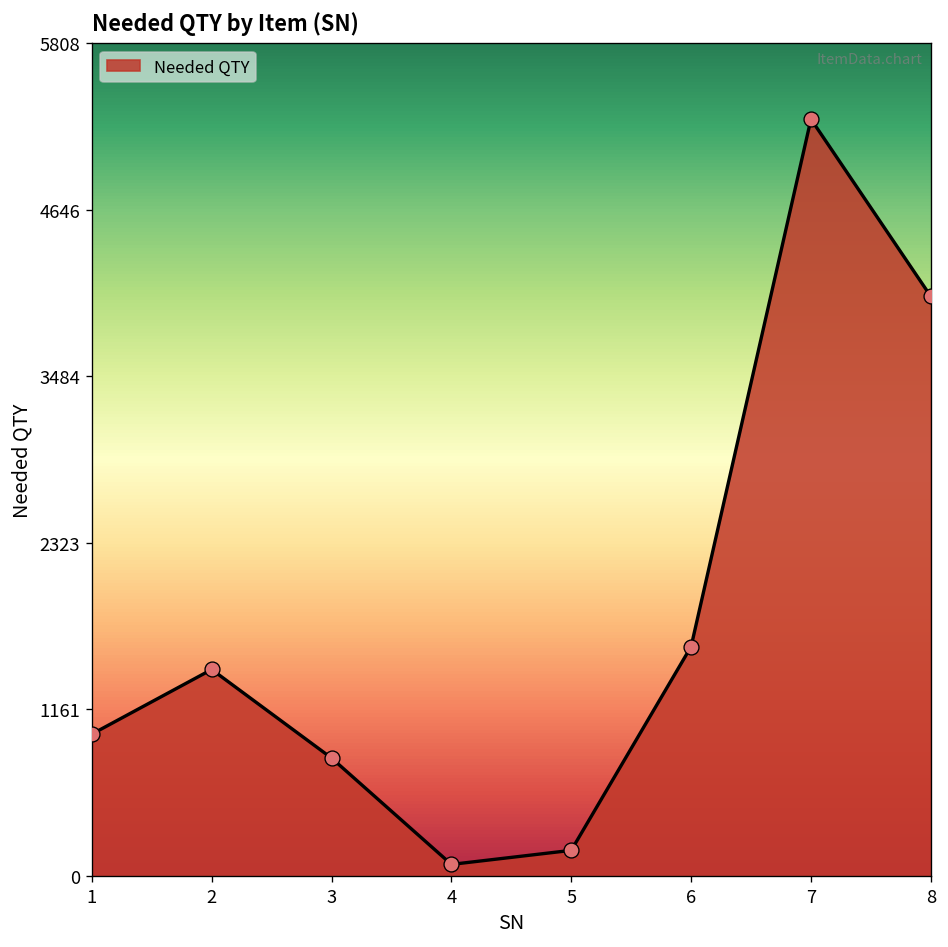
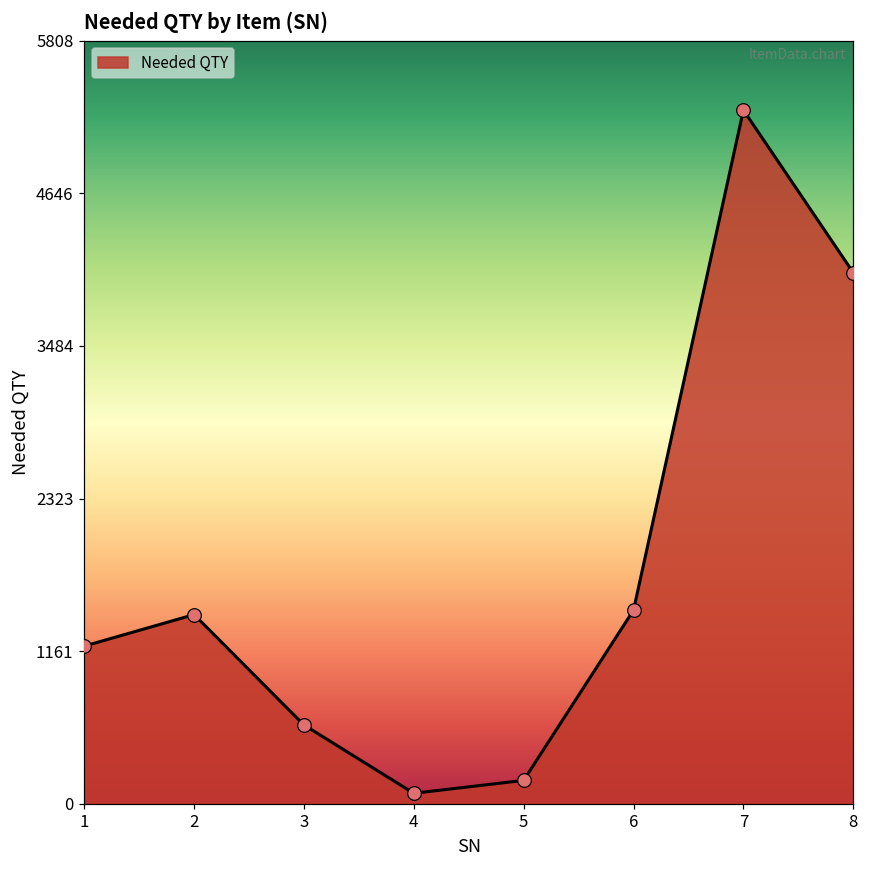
1: 990 -> 1200
3: 820 -> 600
6: 1600 -> 1470
